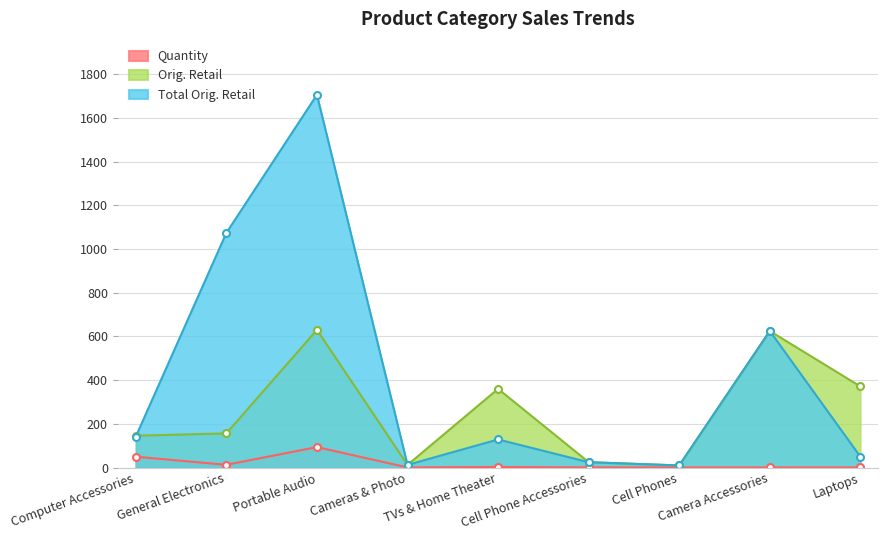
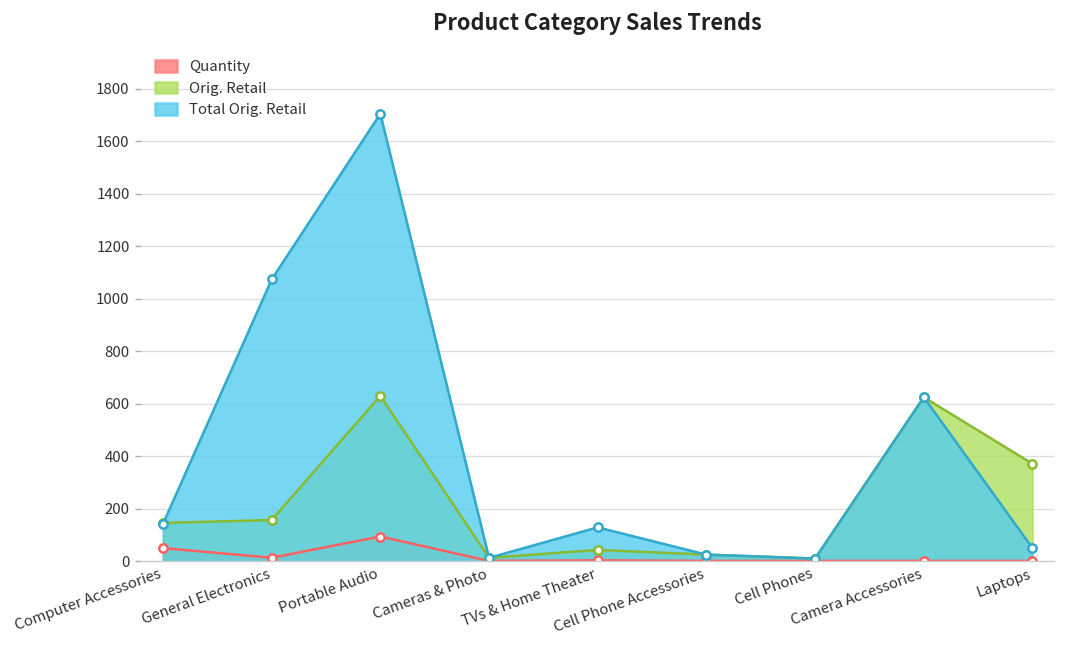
Orig. Retail, TVs & Home Theater: 360 -> 40
